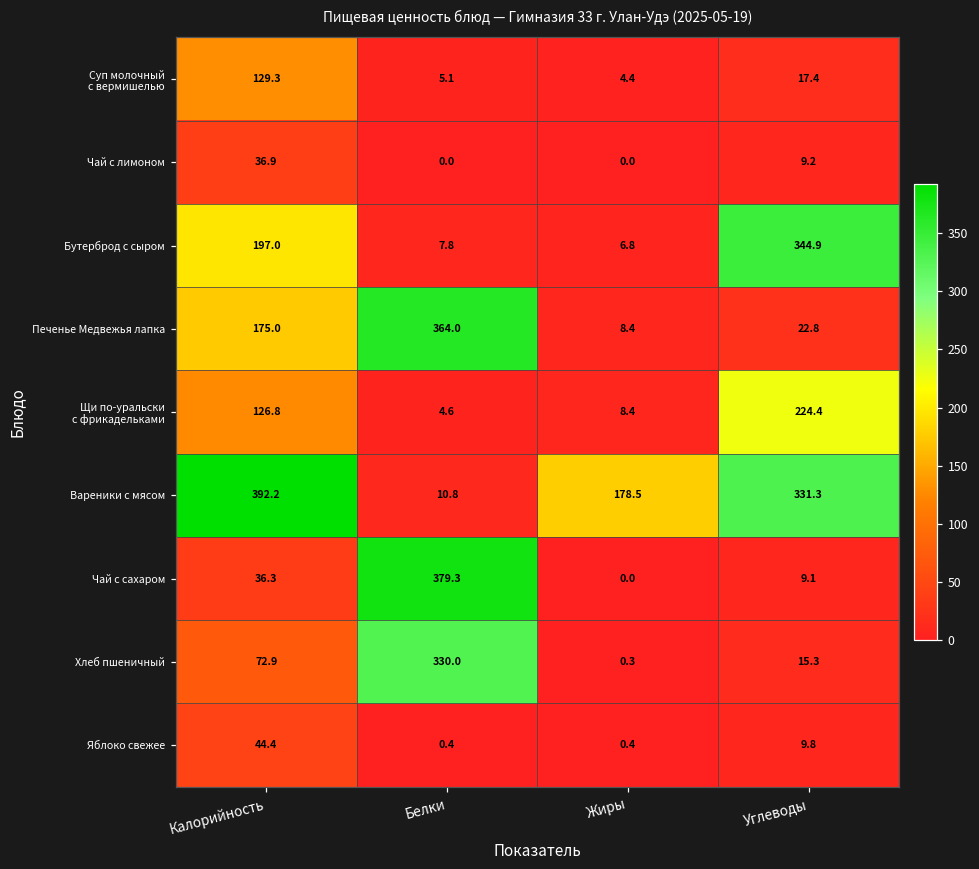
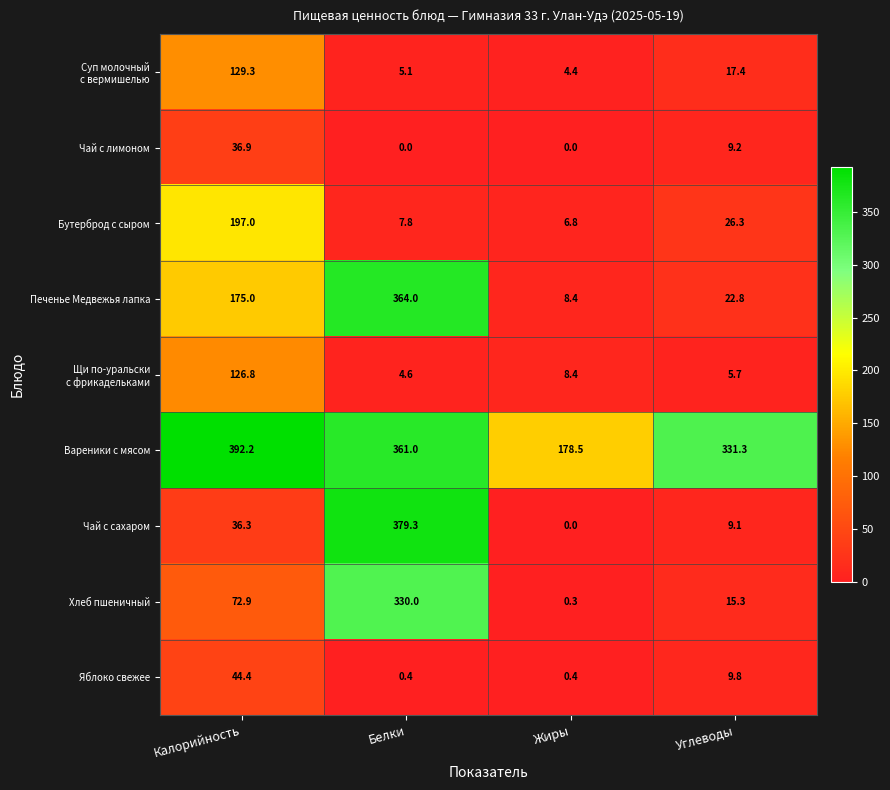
Бутерброд с сыром, Углеводы: 344.9 -> 26.3
Щи по-уральски с фрикадельками, Углеводы: 224.4 -> 5.7
Вареники с мясом, Белки: 10.8 -> 361.0
